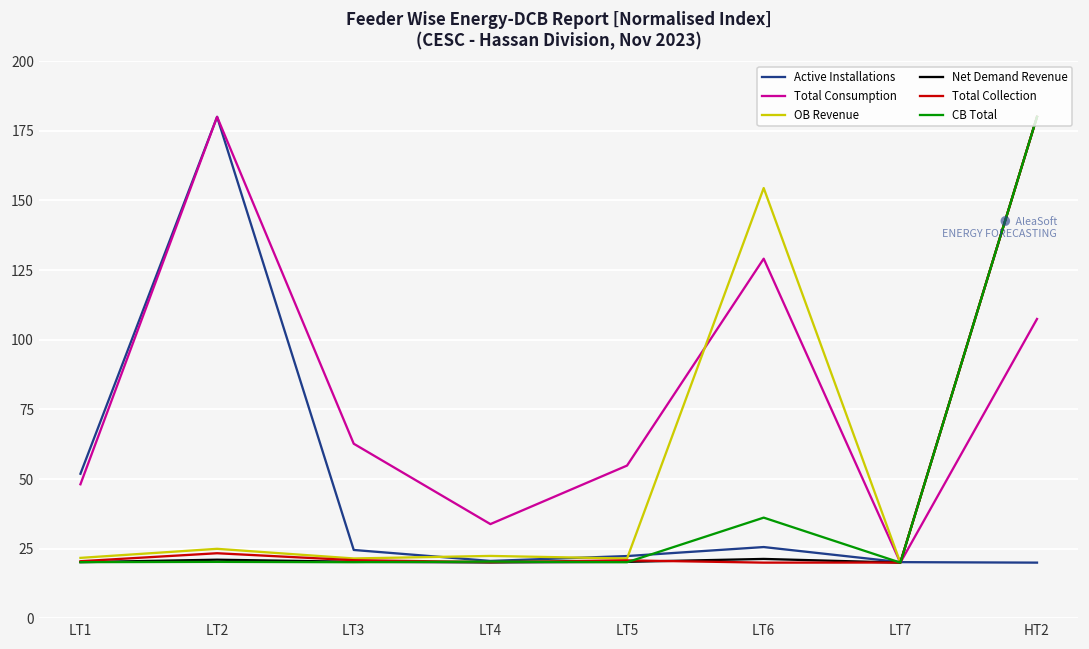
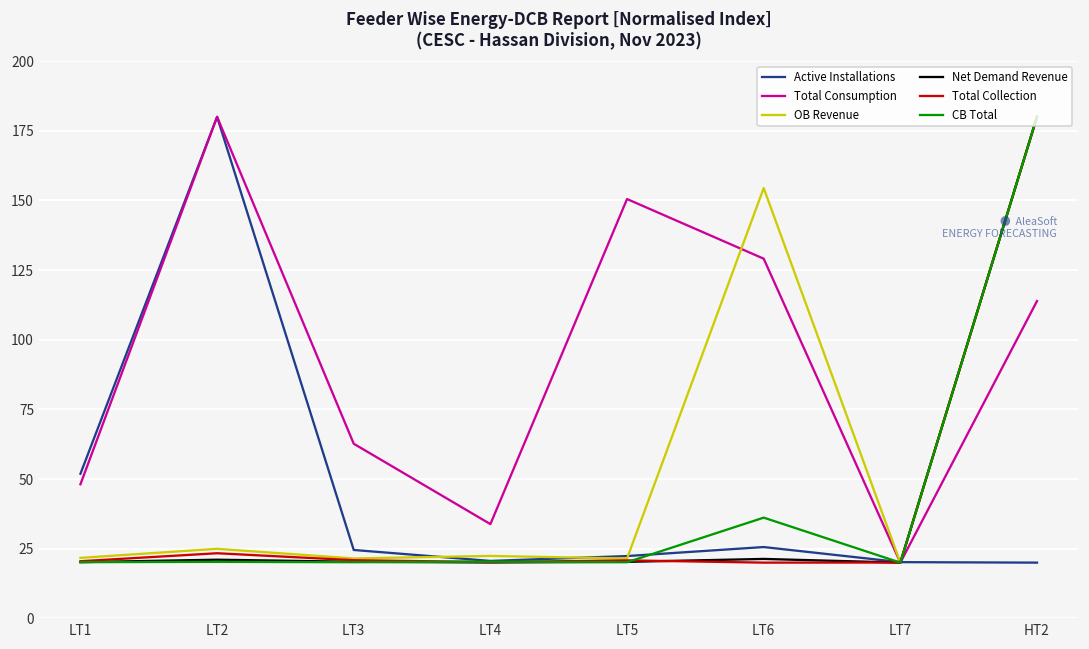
Total Consumption, LT5: 55 -> 150
Total Consumption, HT2: 107 -> 114
